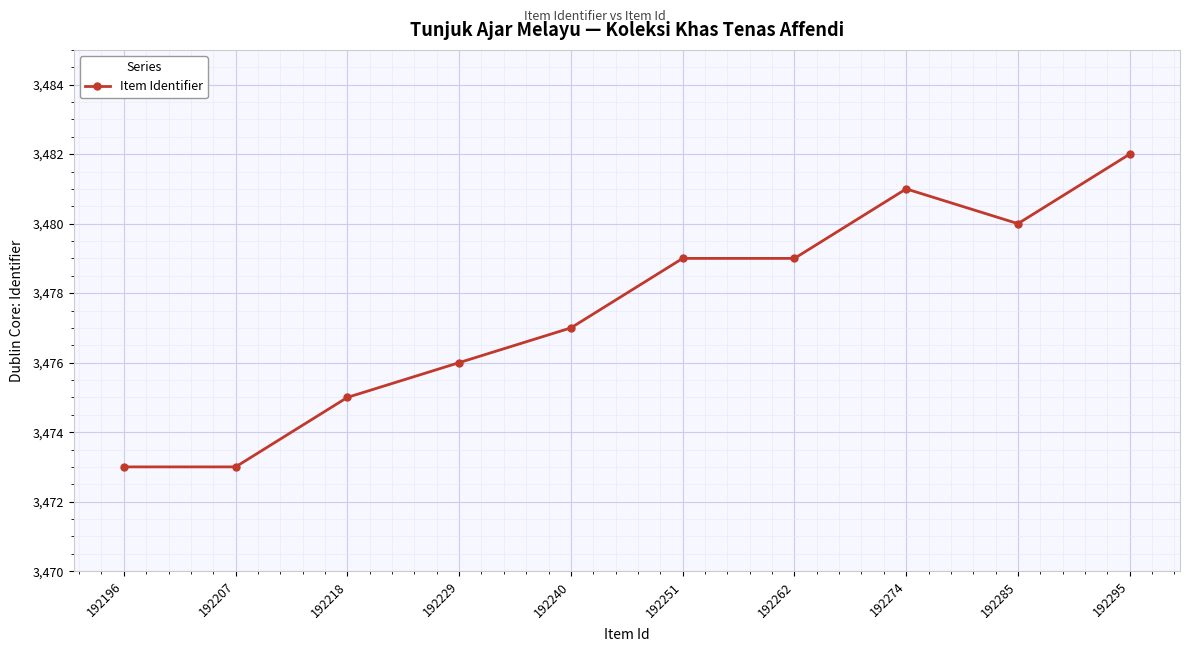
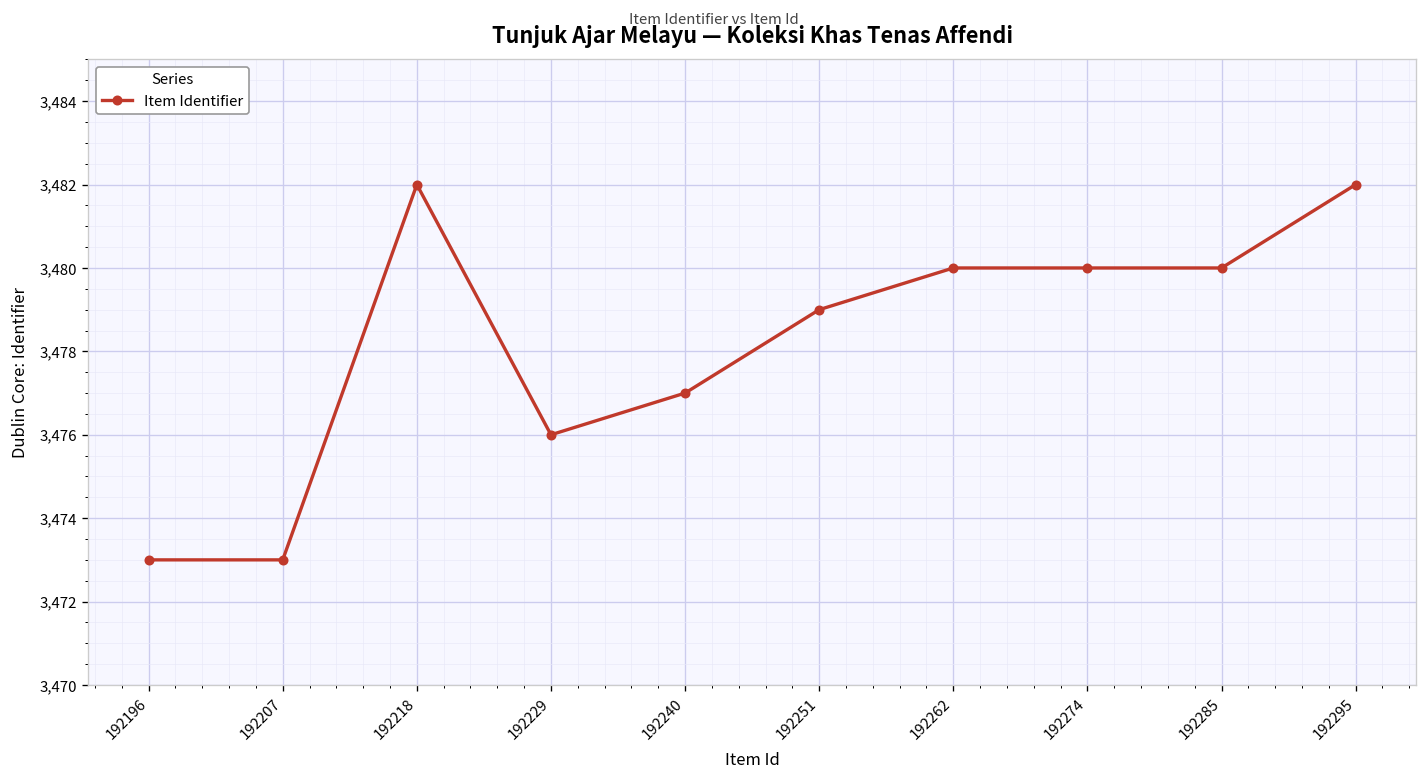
192218: 3,475 -> 3,482
192262: 3,479 -> 3,480
192274: 3,481 -> 3,480
